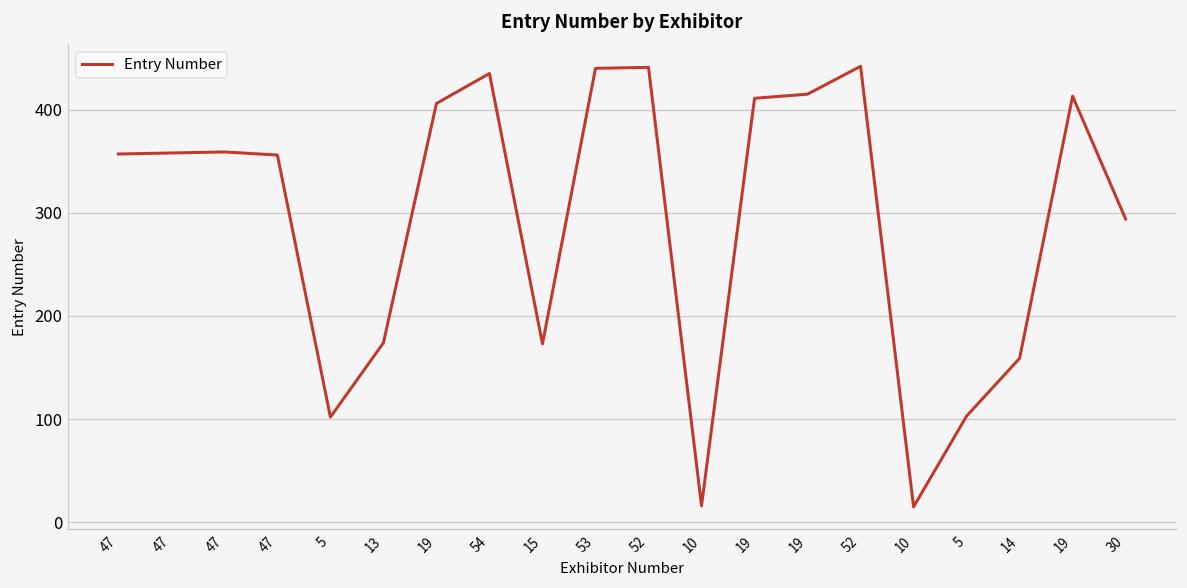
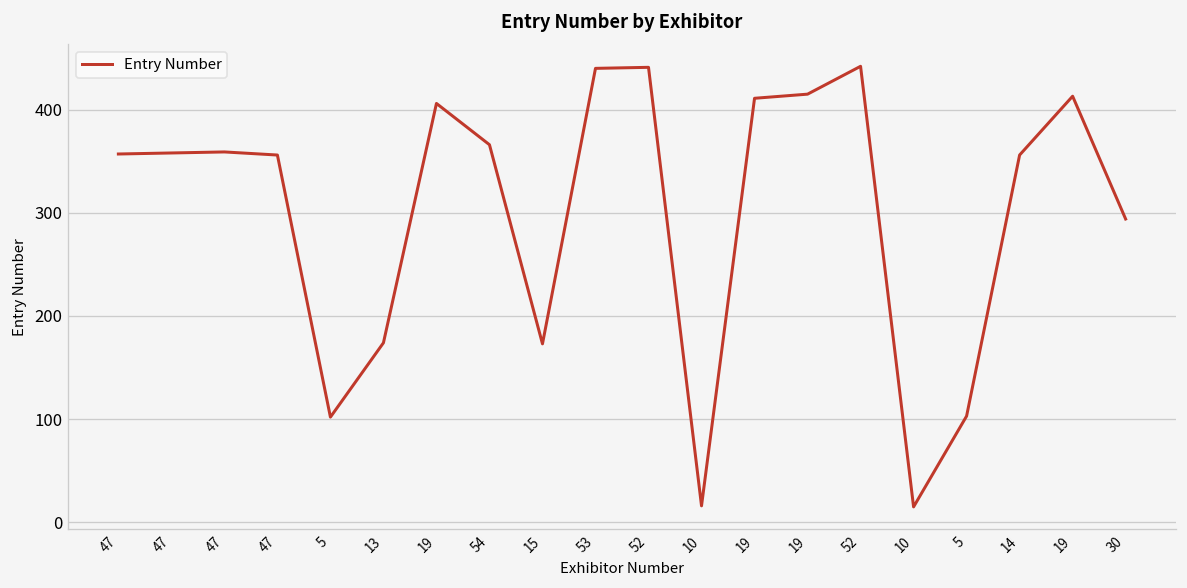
54: 440 -> 370
14: 160 -> 360
